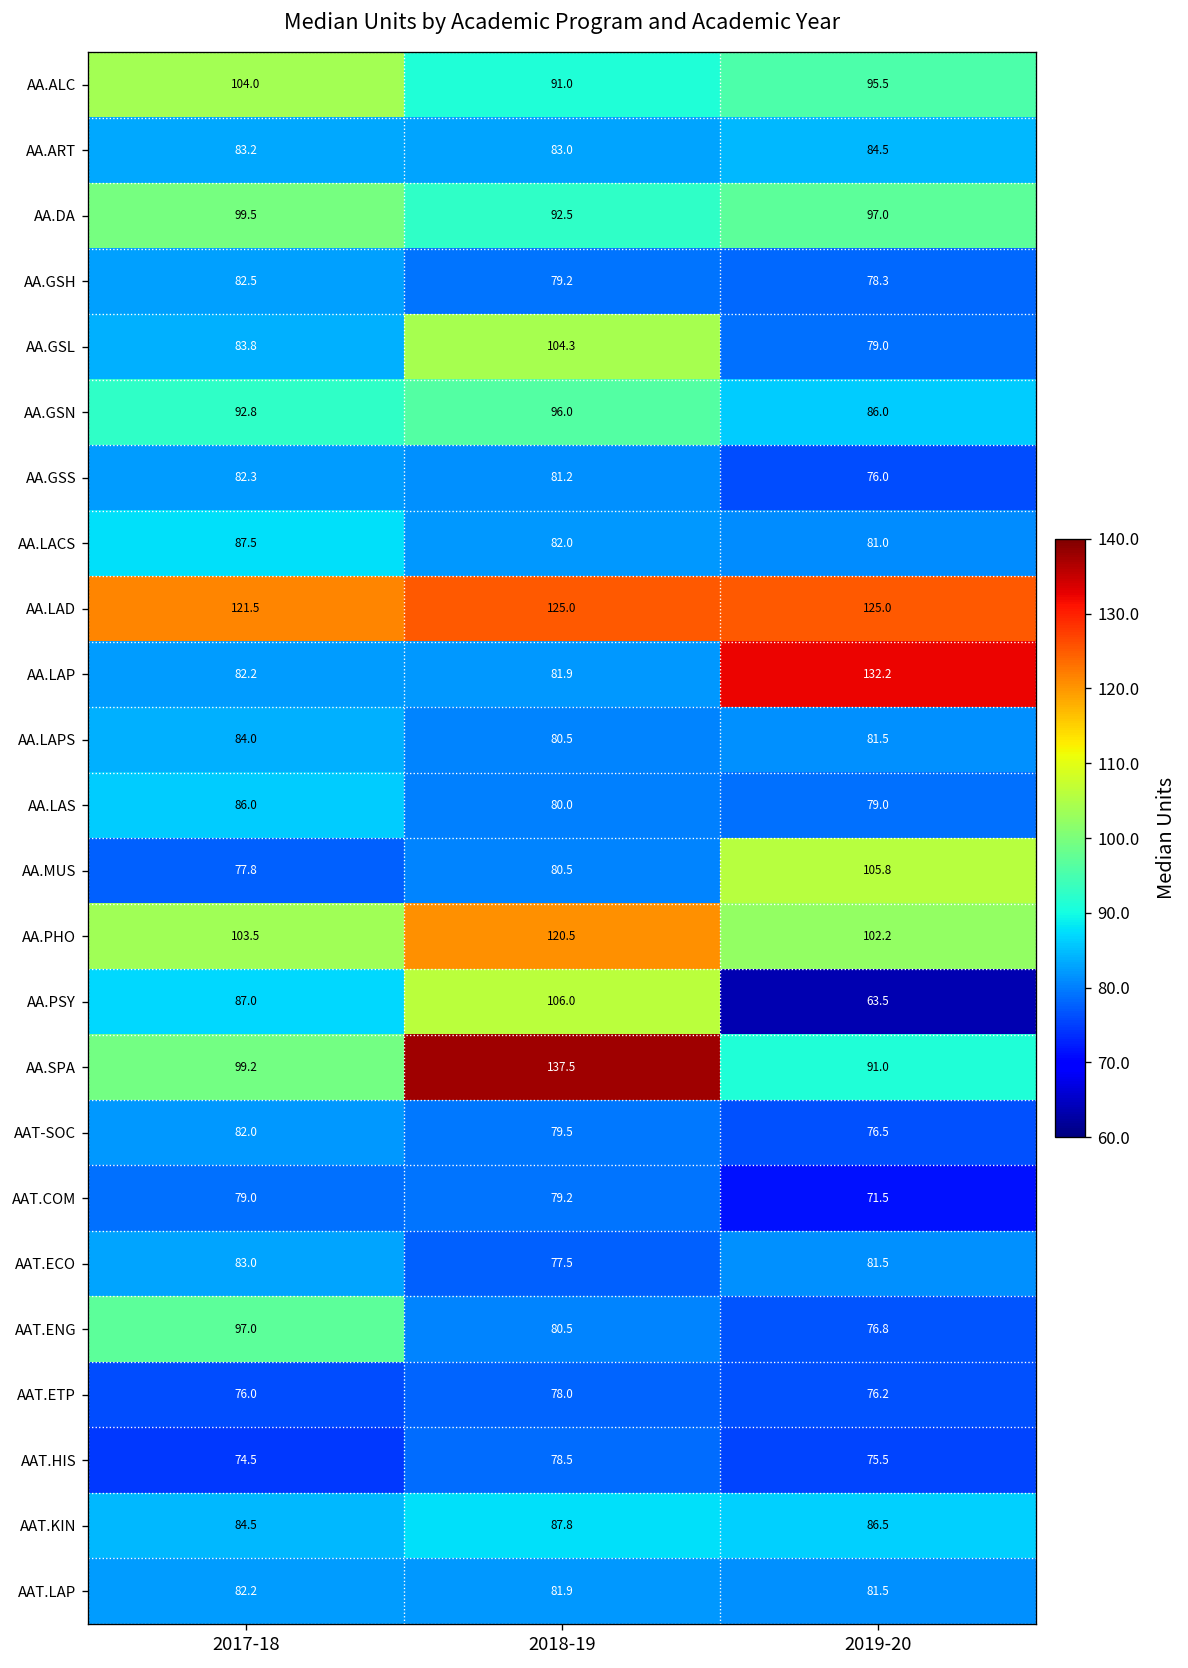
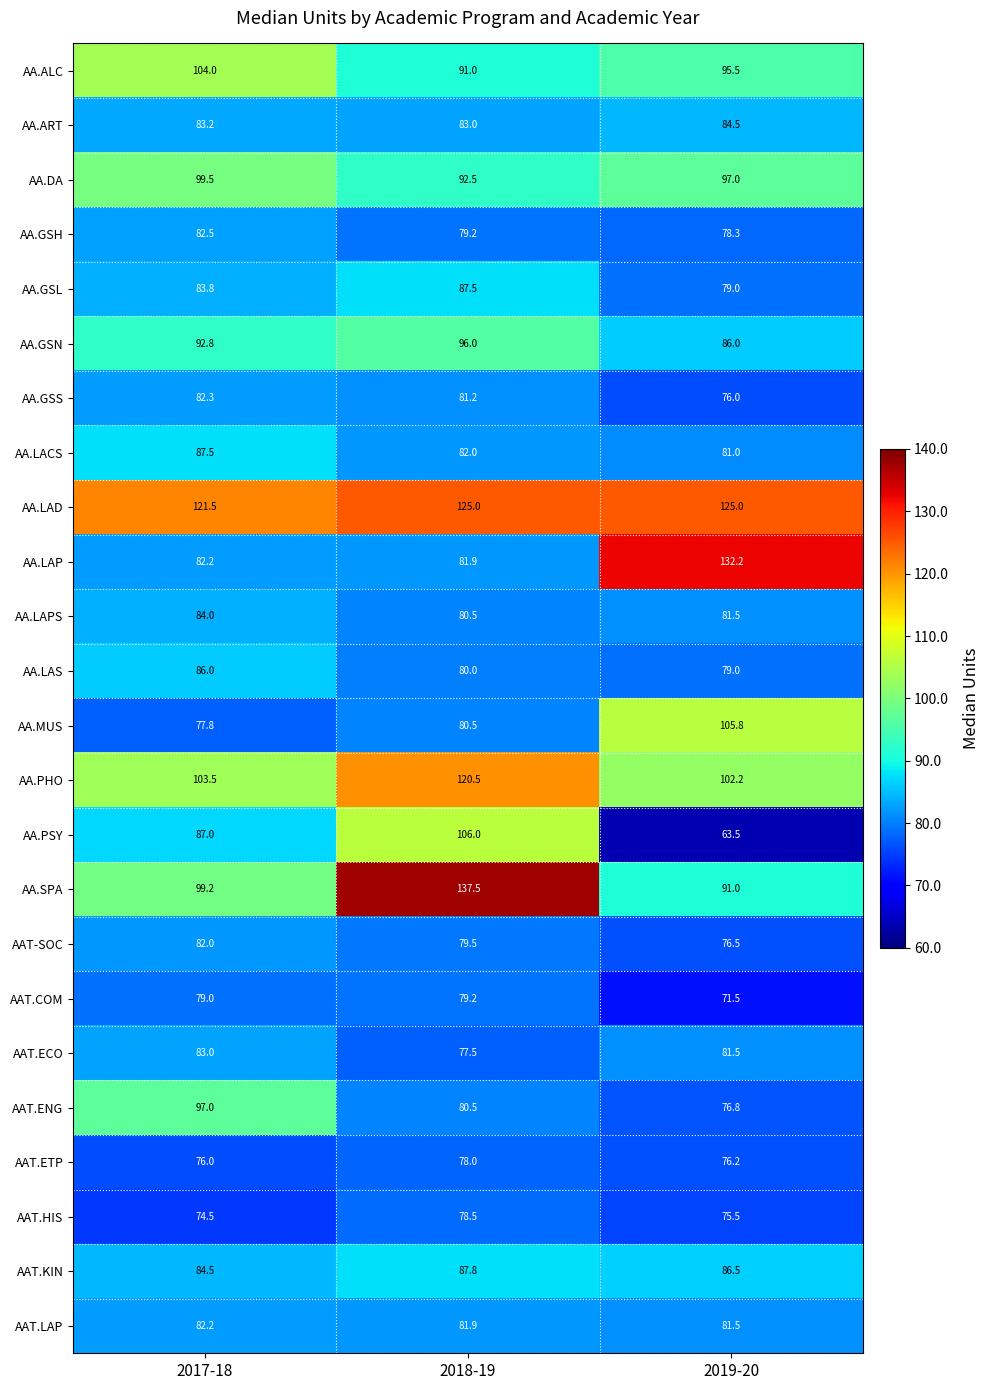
AA.GSL, 2018-19: 104.3 -> 87.5
